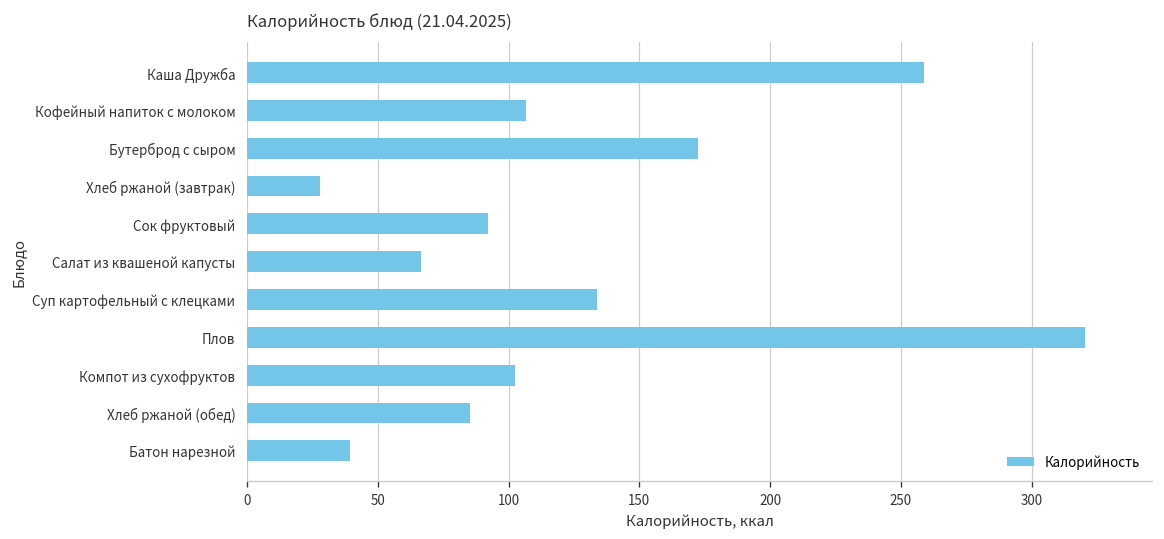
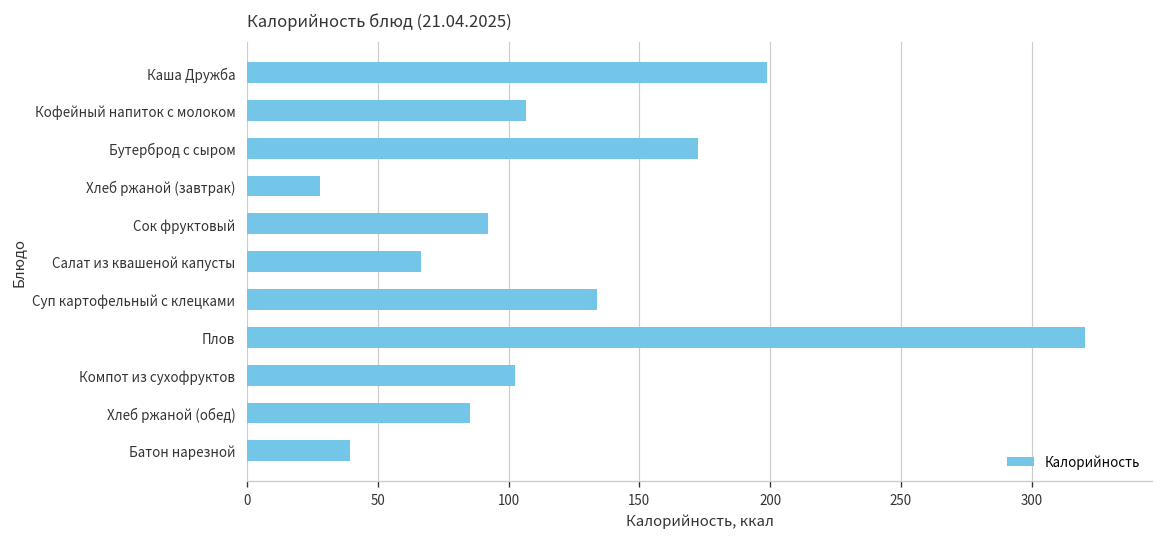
Каша Дружба: 259 -> 199
